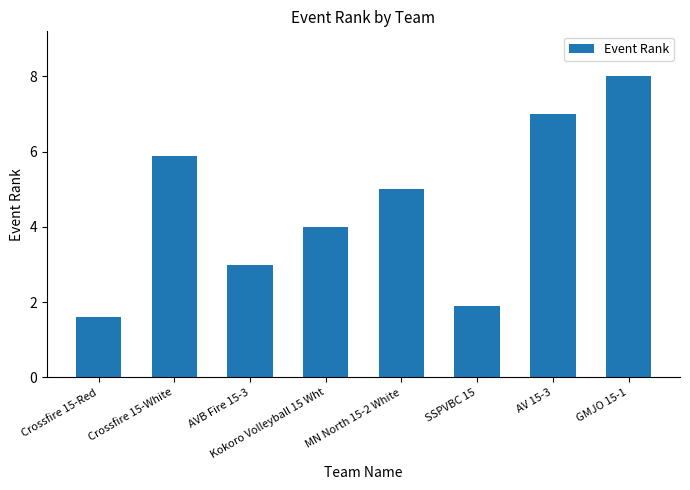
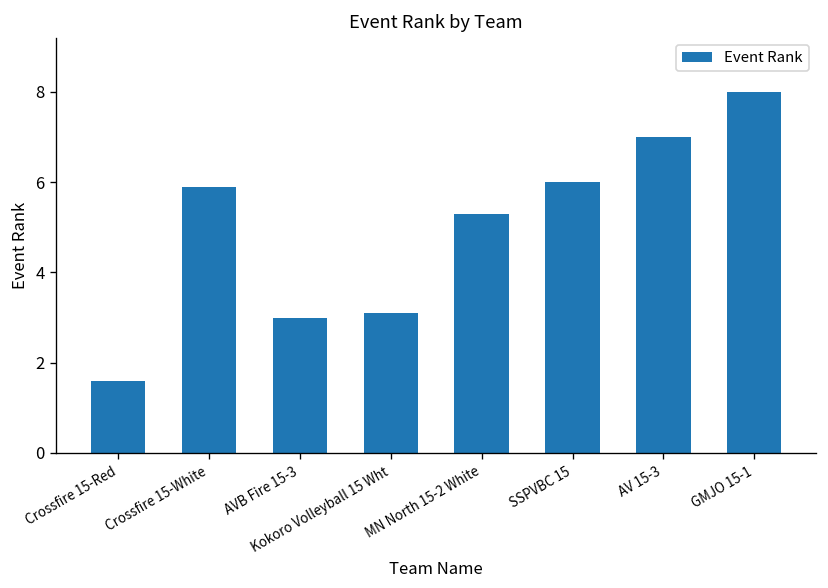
Kokoro Volleyball 15 Wht: 4.0 -> 3.1
MN North 15-2 White: 5.0 -> 5.3
SSPVBC 15: 1.9 -> 6.0
